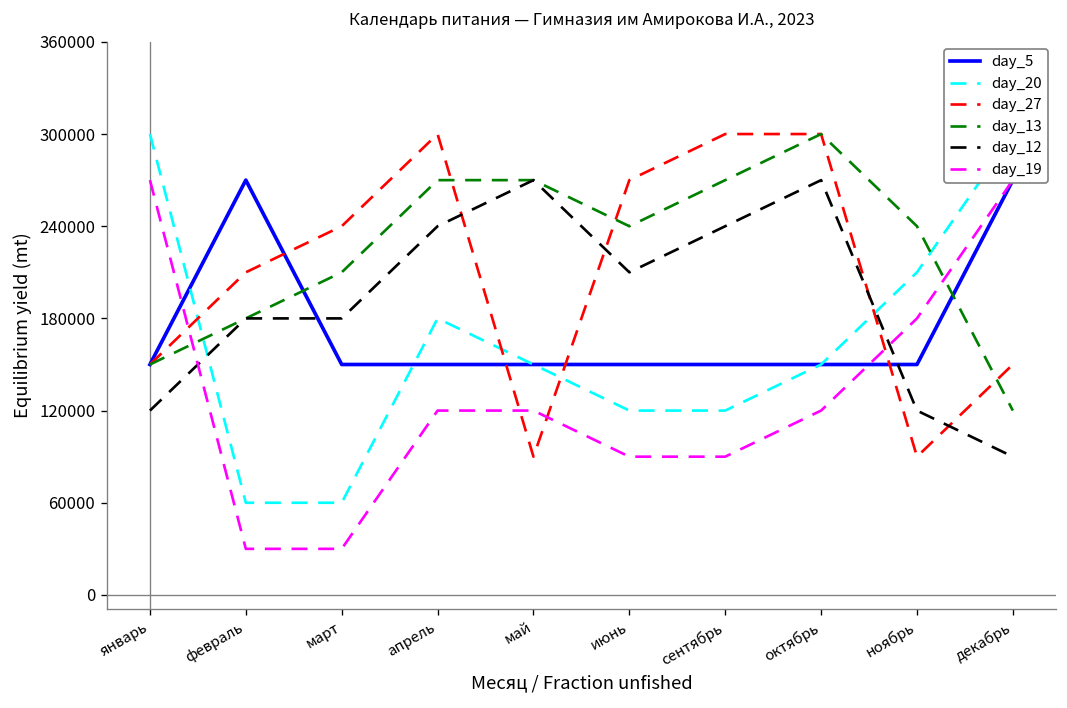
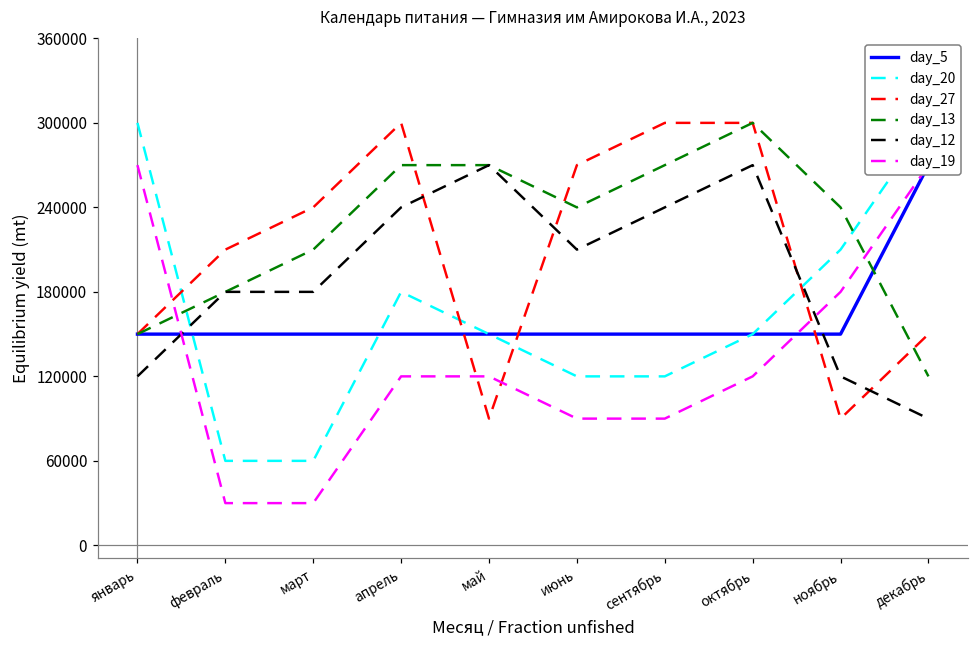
day_5, февраль: 270000 -> 150000
